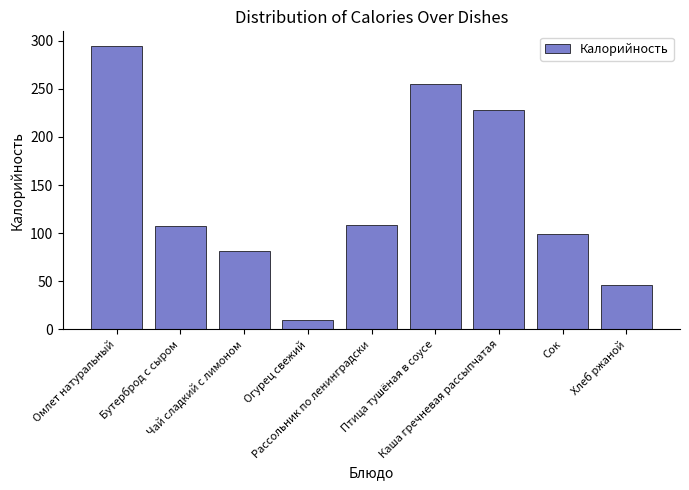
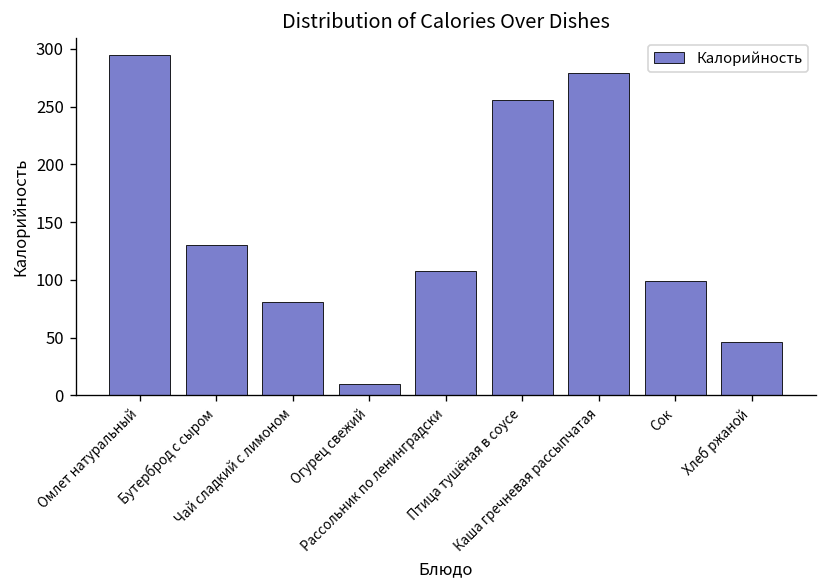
Бутерброд с сыром: 110 -> 130
Каша гречневая рассыпчатая: 230 -> 280
